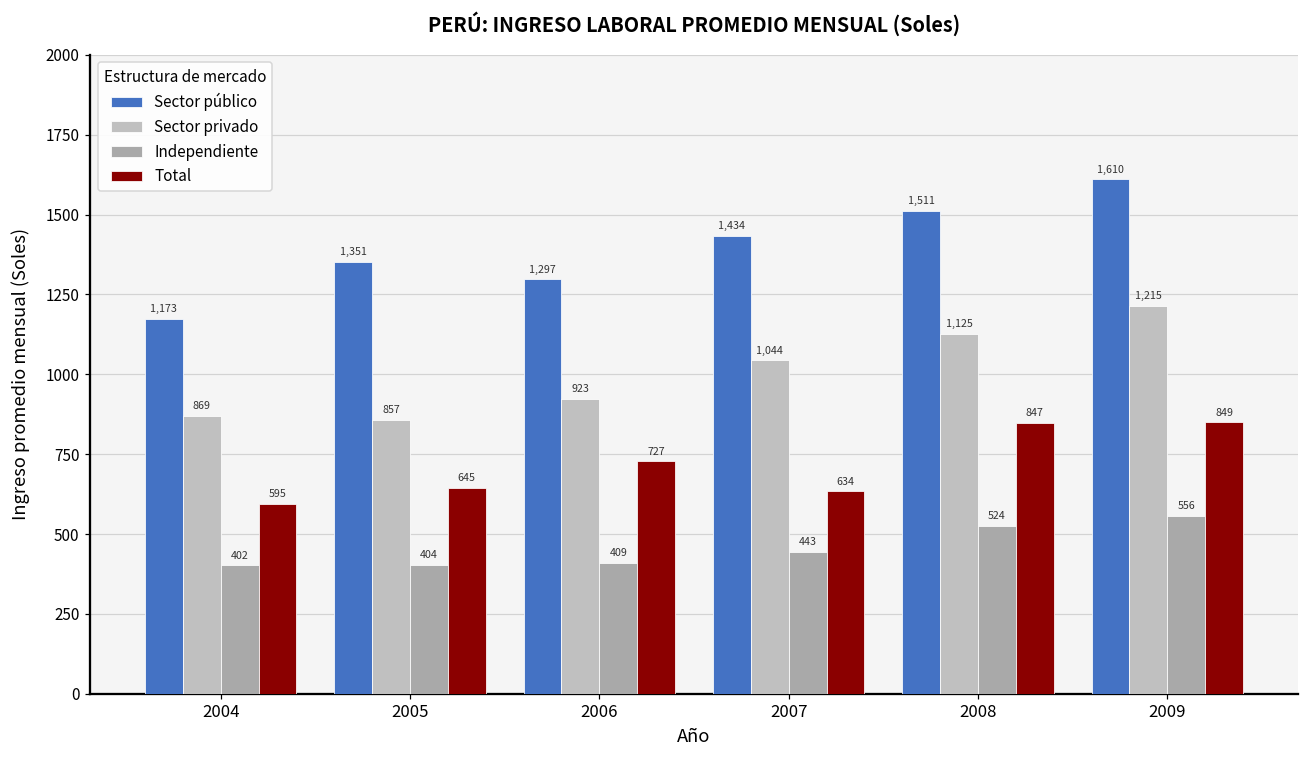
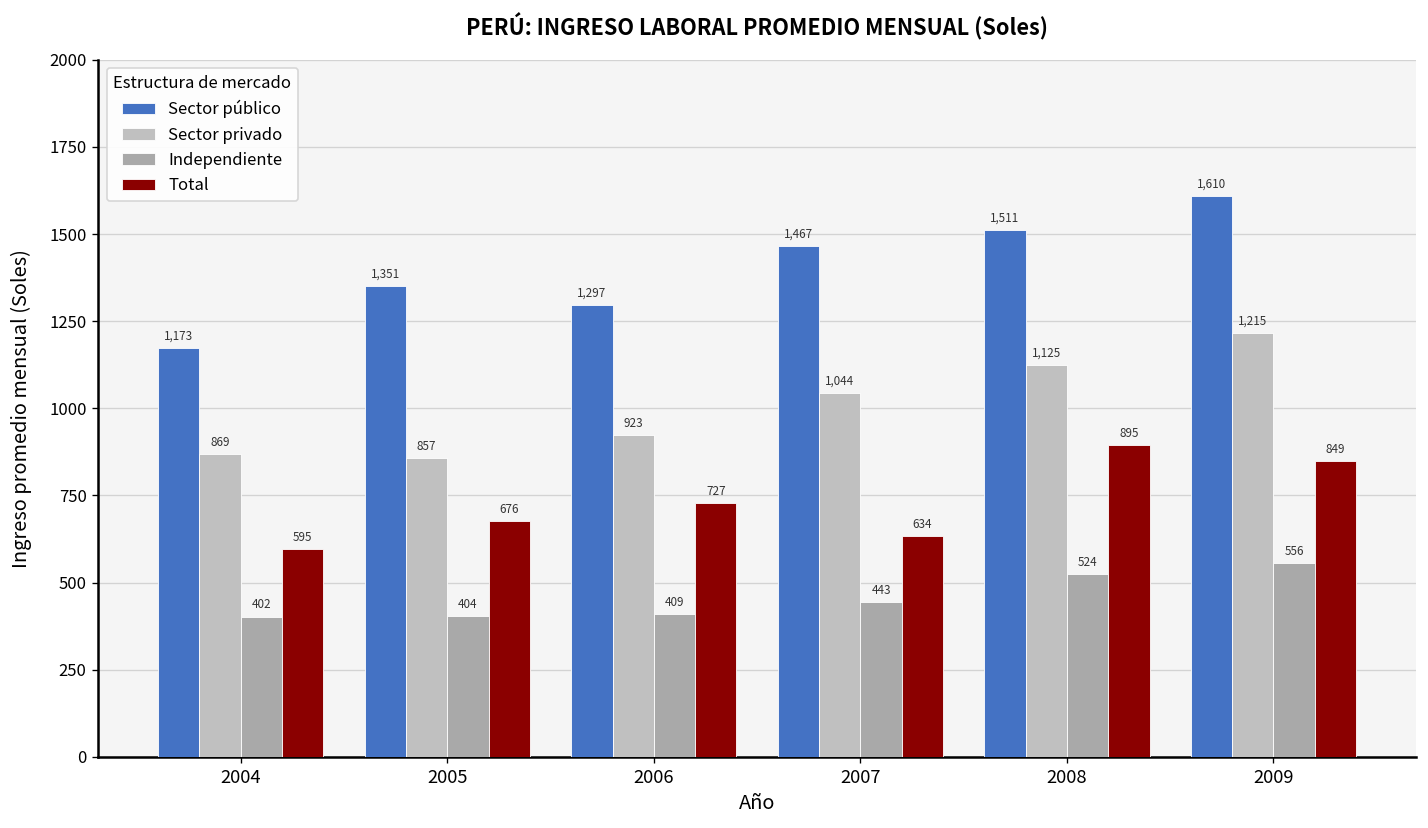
Total, 2005: 645 -> 676
Sector público, 2007: 1,434 -> 1,467
Total, 2008: 847 -> 895
